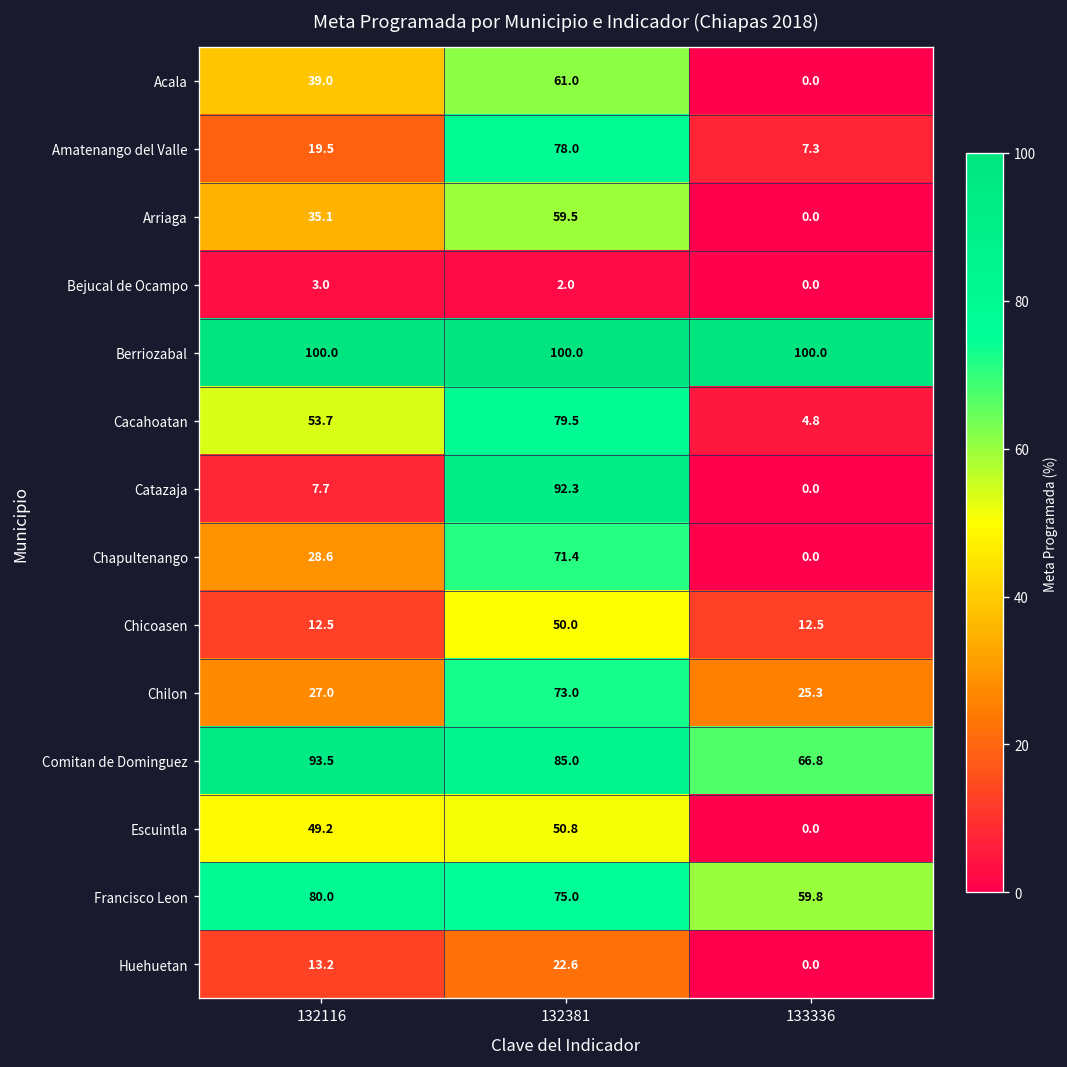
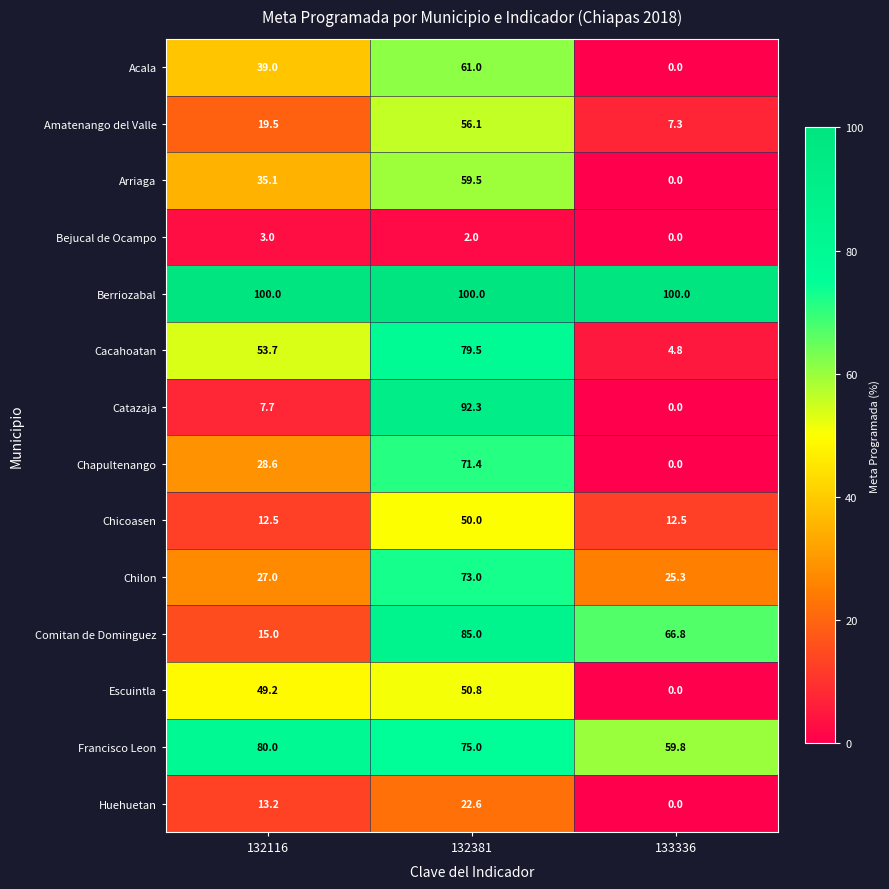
Amatenango del Valle, 132381: 78.0 -> 56.1
Comitan de Dominguez, 132116: 93.5 -> 15.0
